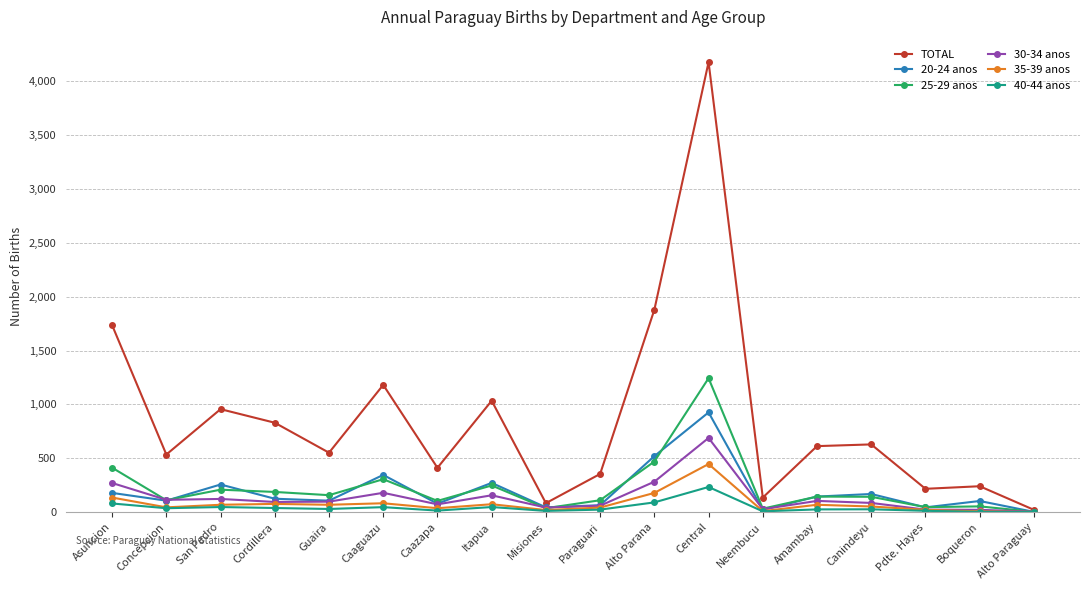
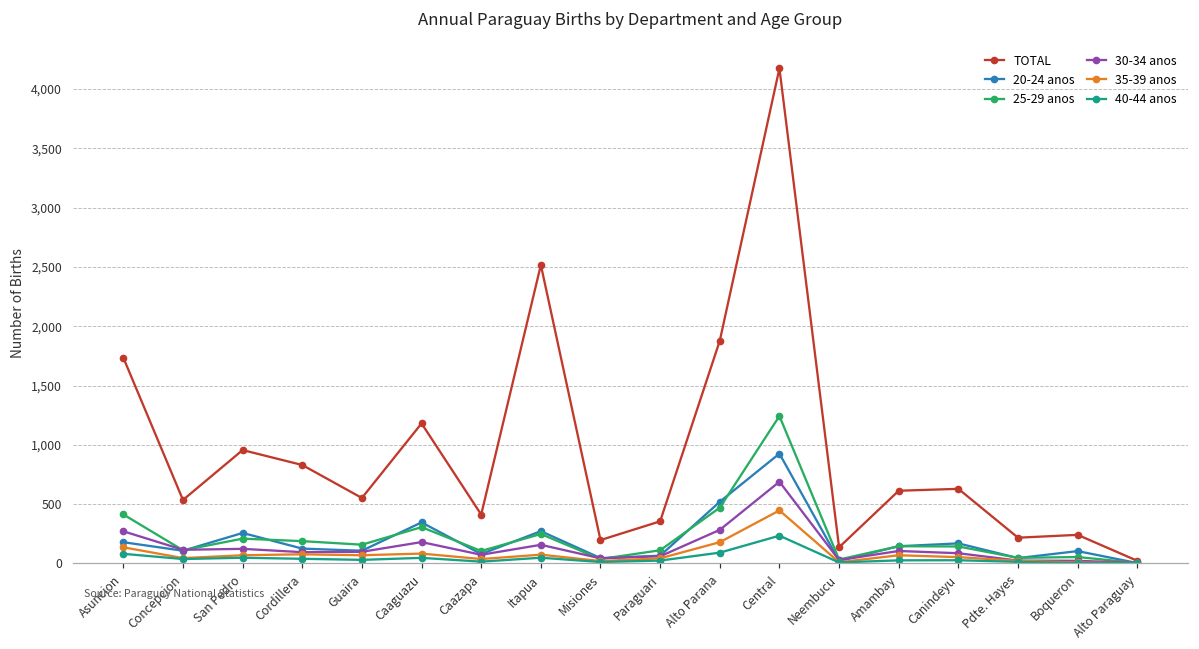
TOTAL, Itapua: 1,030 -> 2,520
TOTAL, Misiones: 80 -> 200
